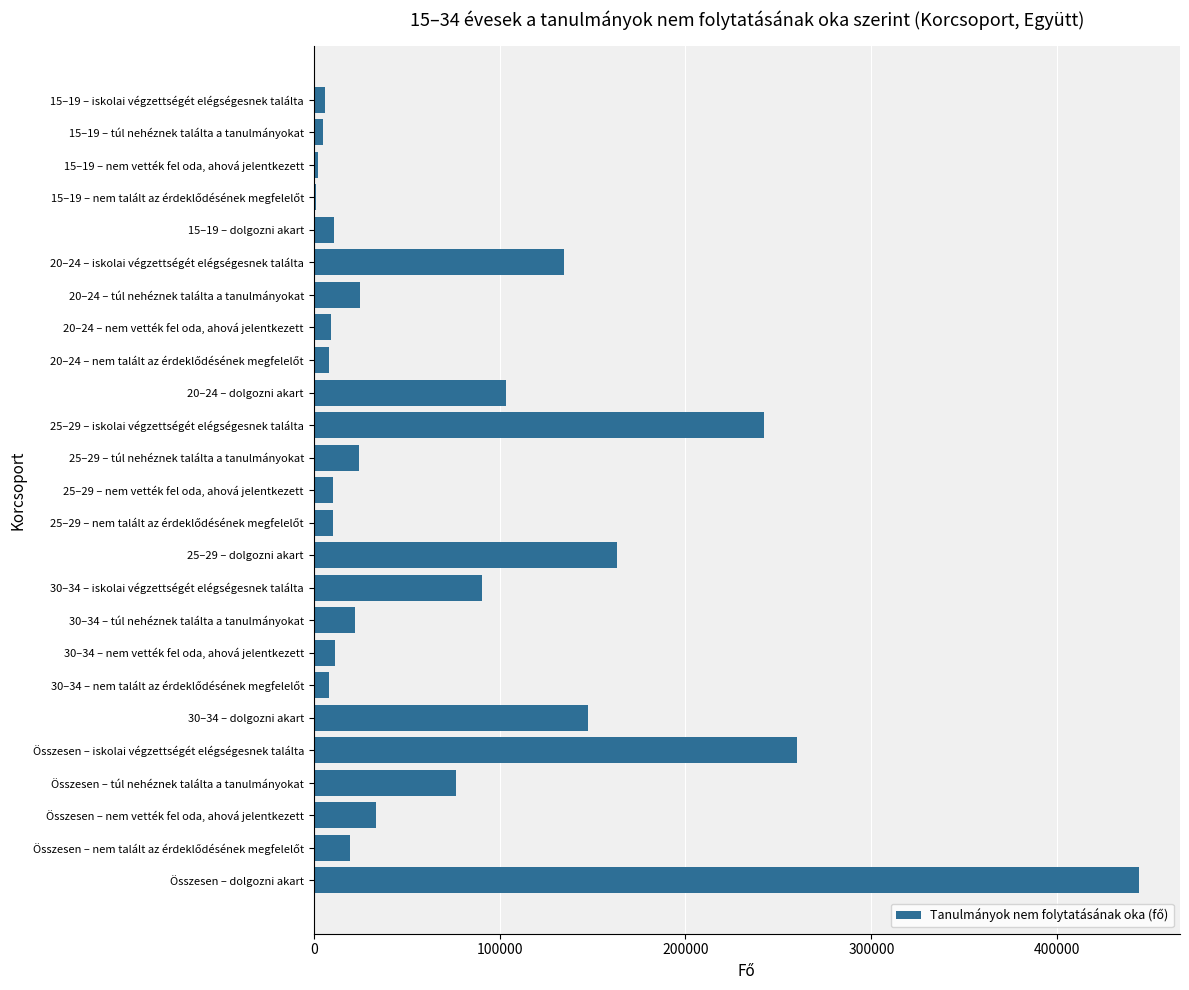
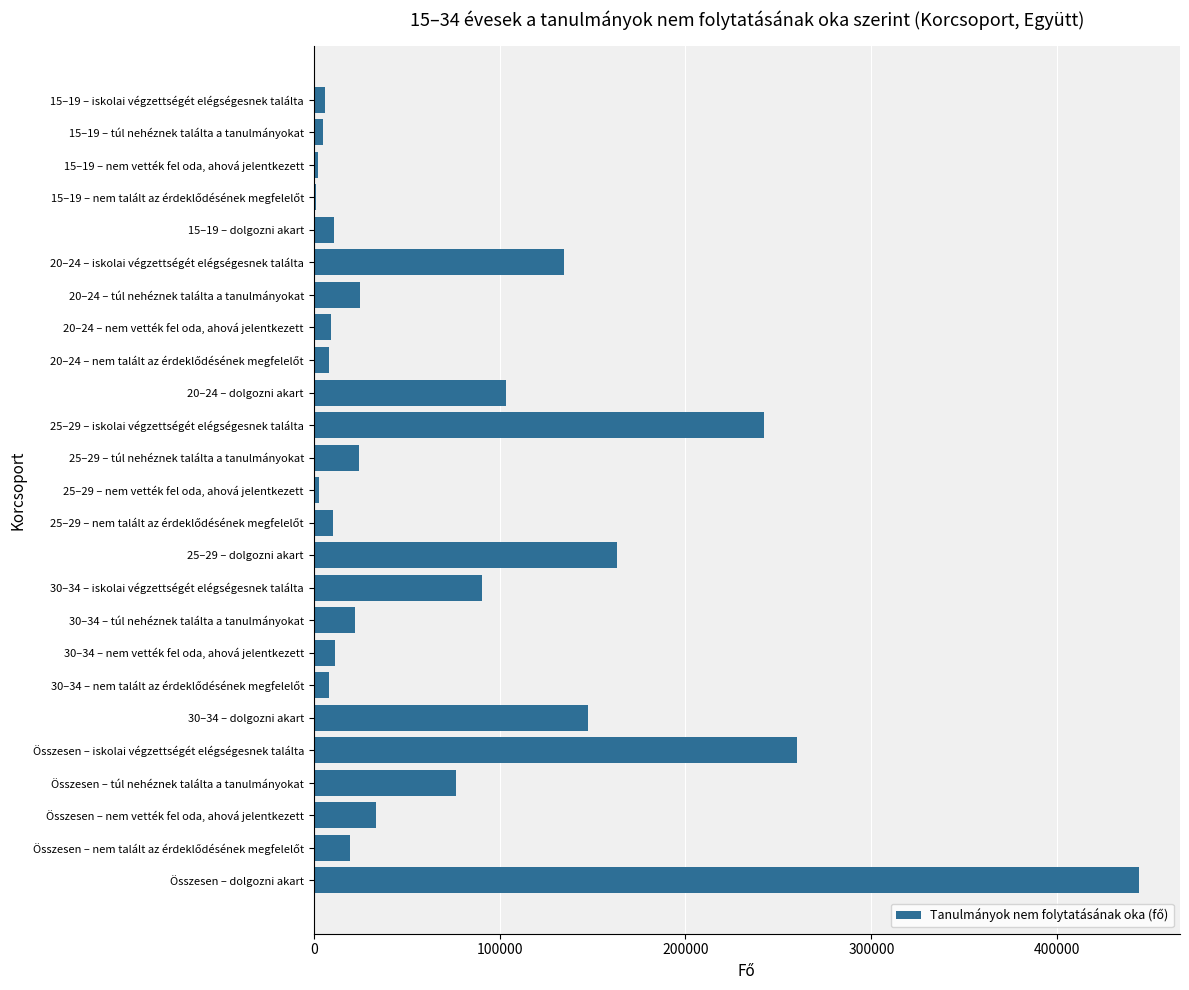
25–29 – nem vették fel oda, ahová jelentkezett: 10000 -> 3000
